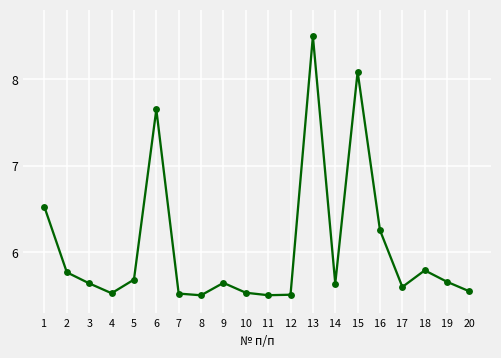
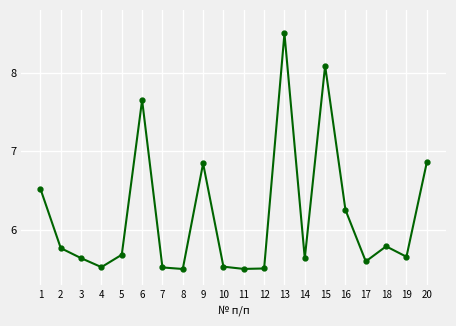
9: 5.6 -> 6.8
20: 5.5 -> 6.9
